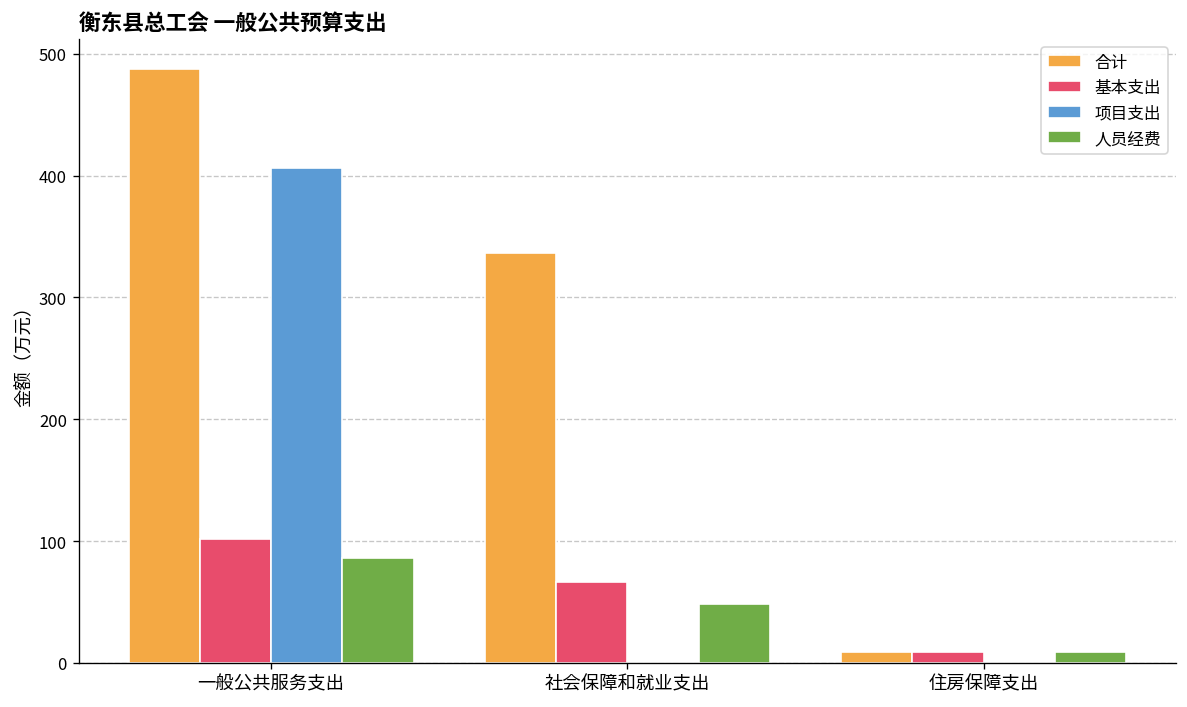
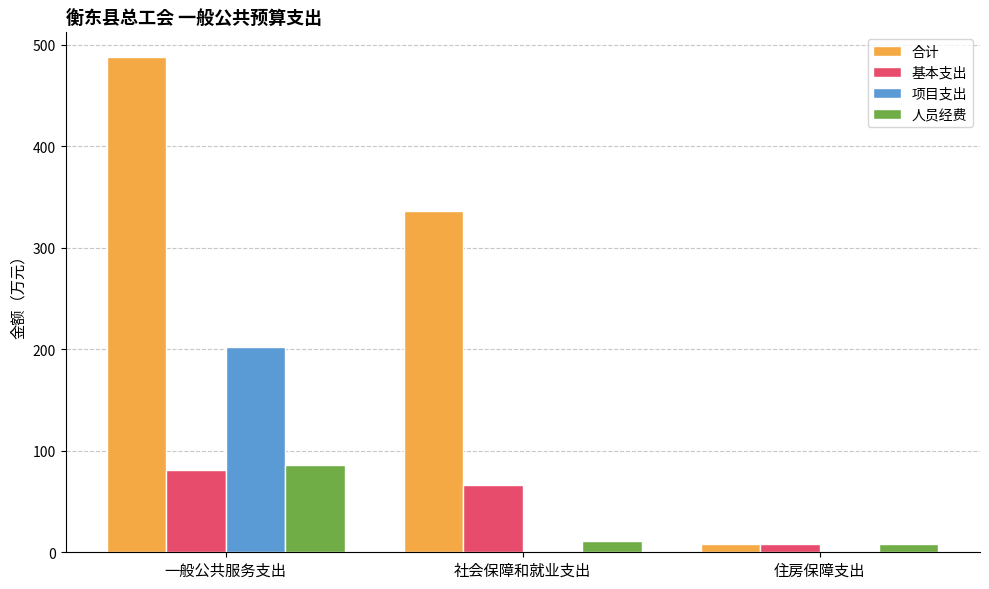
基本支出, 一般公共服务支出: 102 -> 82
项目支出, 一般公共服务支出: 406 -> 202
人员经费, 社会保障和就业支出: 49 -> 11
